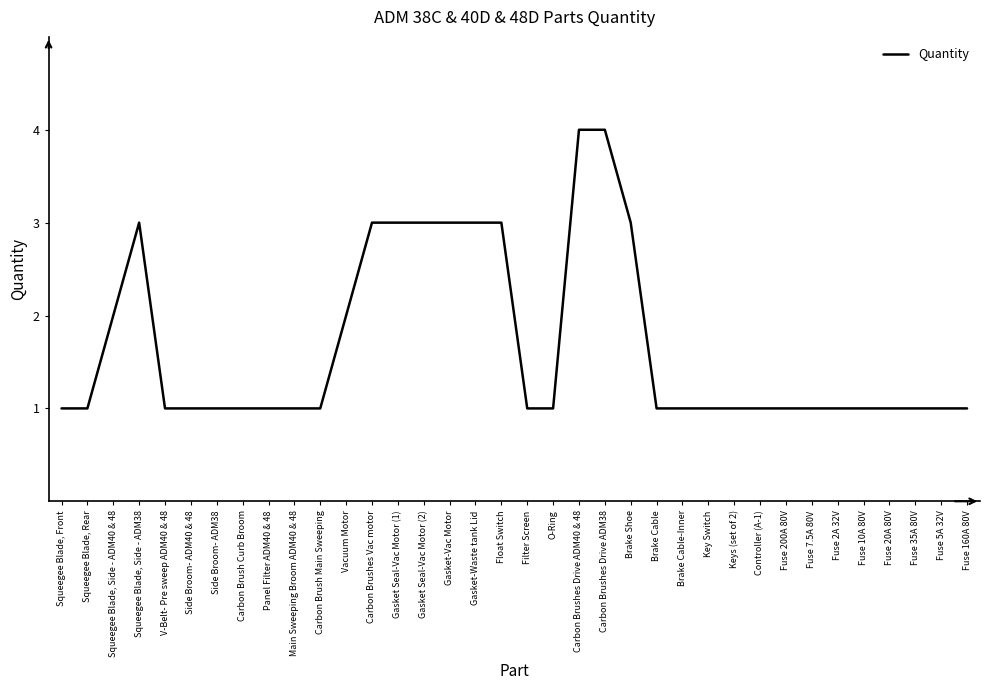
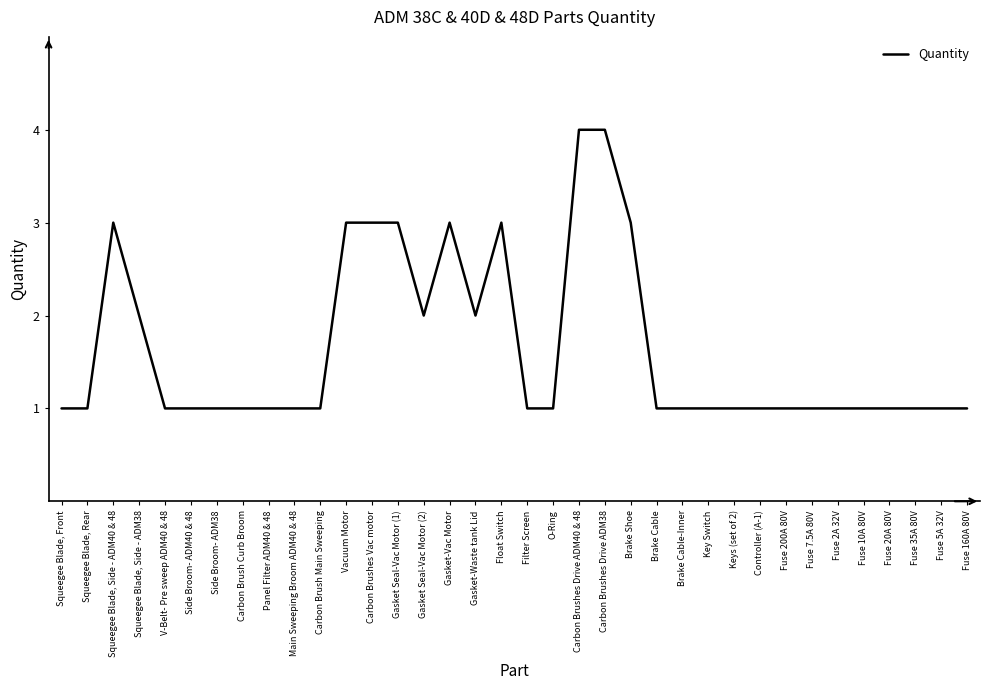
Squeegee Blade, Side - ADM40 & 48: 2 -> 3
Squeegee Blade, Side - ADM38: 3 -> 2
Vacuum Motor: 2 -> 3
Gasket Seal-Vac Motor (2): 3 -> 2
Gasket-Waste tank Lid: 3 -> 2
